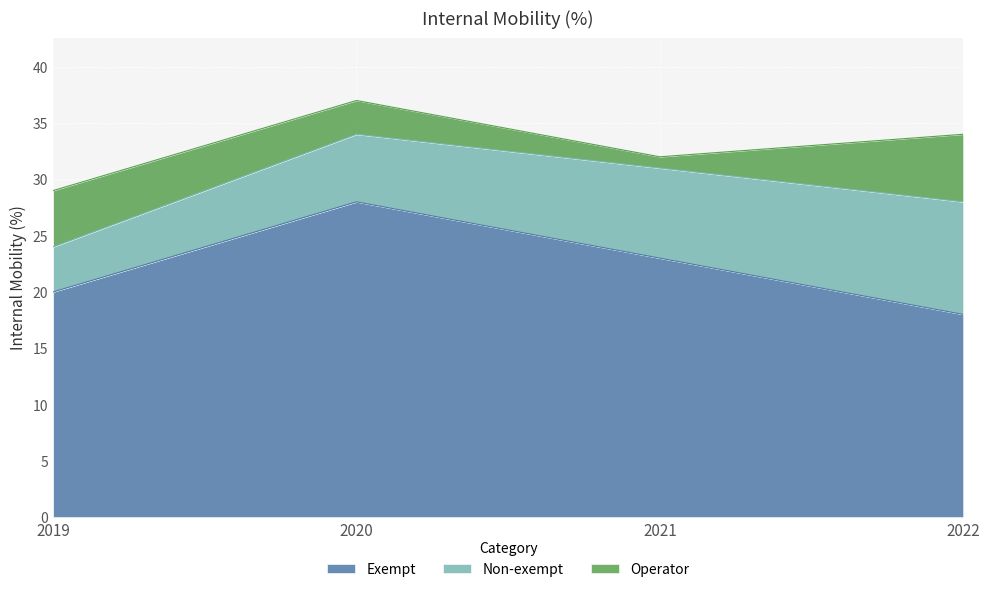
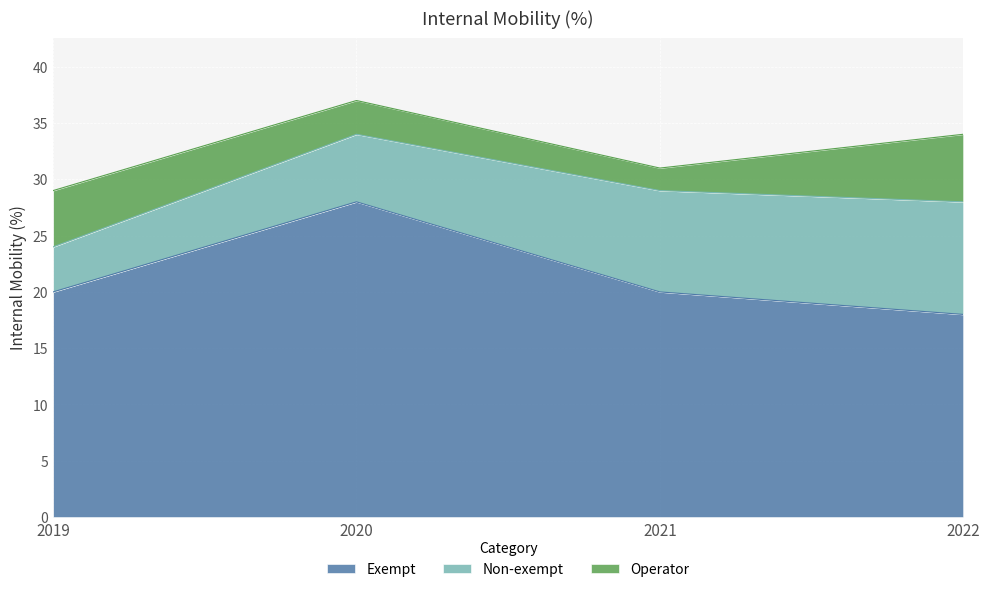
Exempt, 2021: 23 -> 20
Non-exempt, 2021: 8 -> 9
Operator, 2021: 1 -> 2
